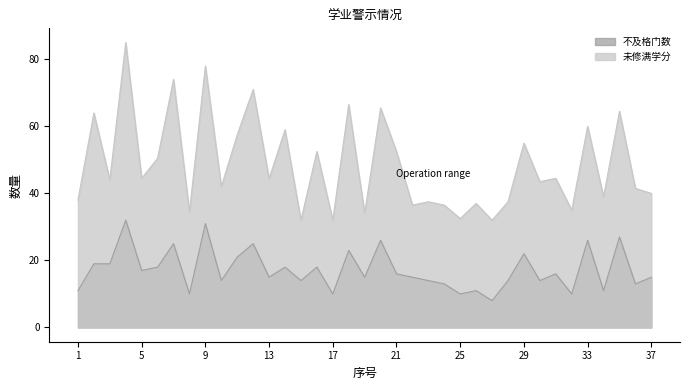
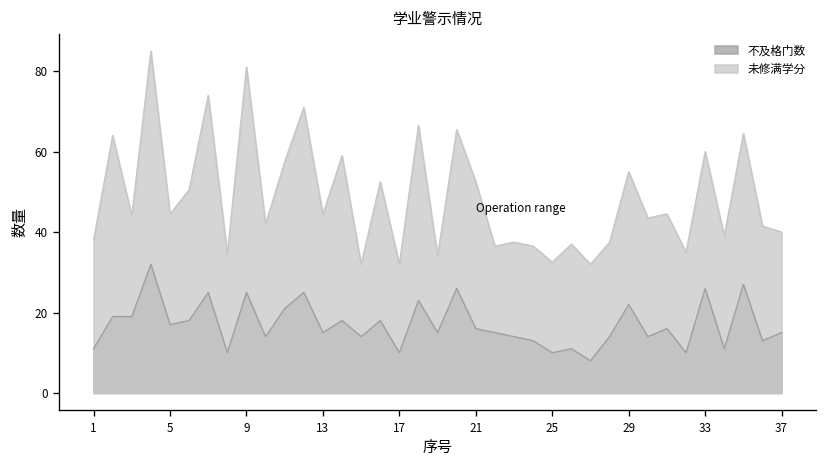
不及格门数, 9: 31 -> 25
未修满学分, 9: 78 -> 81
